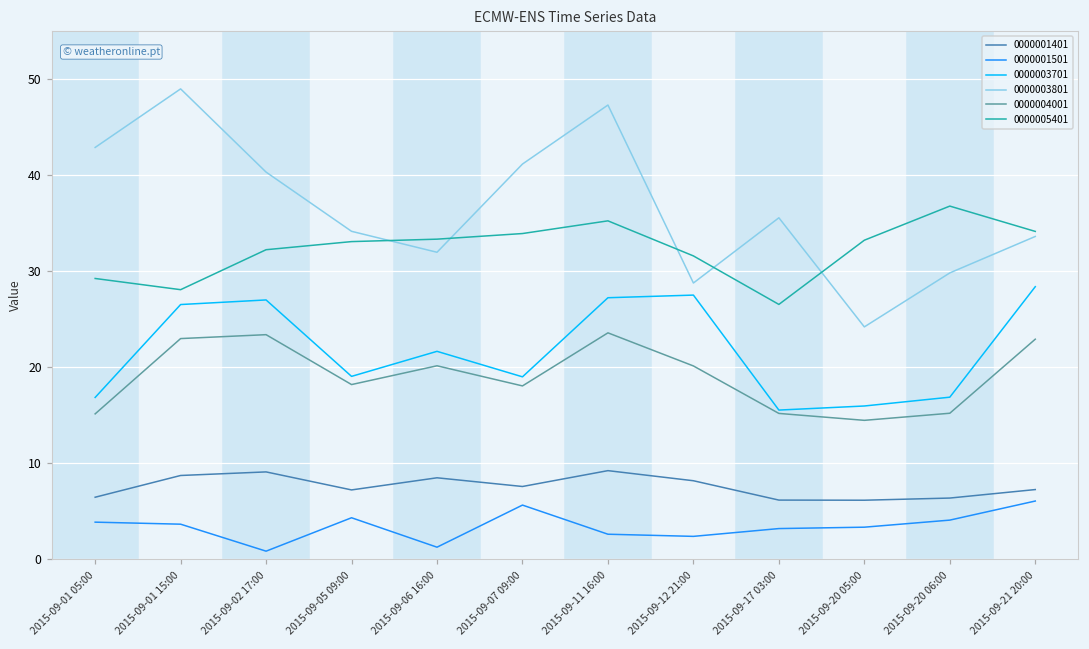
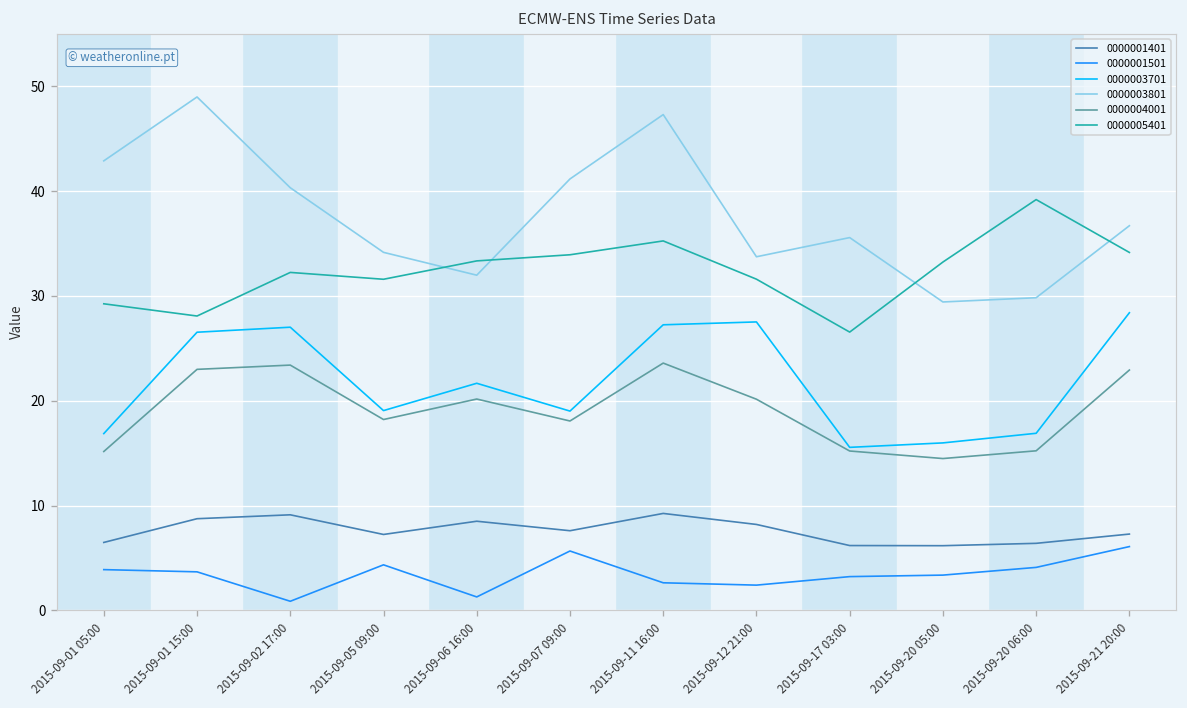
0000005401, 2015-09-05 09:00: 33 -> 32
0000003801, 2015-09-12 21:00: 29 -> 34
0000003801, 2015-09-20 05:00: 24 -> 29
0000005401, 2015-09-20 06:00: 37 -> 39
0000003801, 2015-09-21 20:00: 34 -> 37
